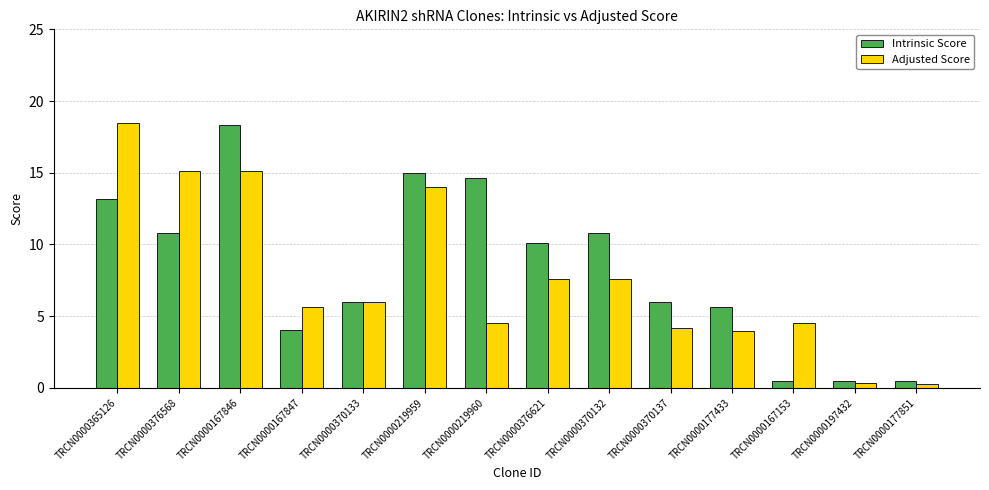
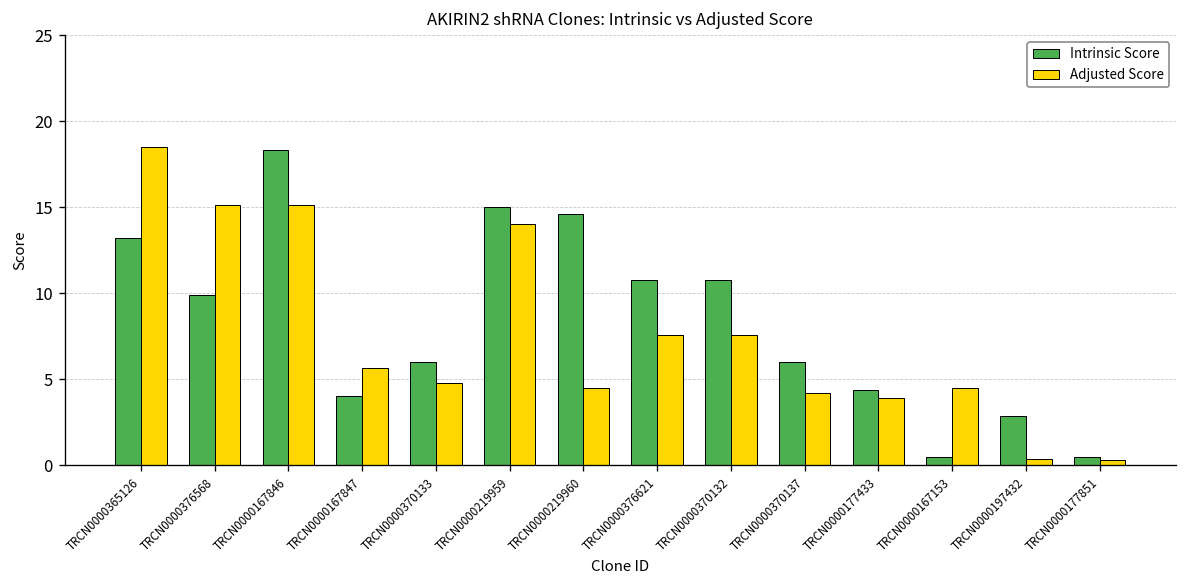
Intrinsic Score, TRCN0000376568: 10.8 -> 9.9
Adjusted Score, TRCN0000370133: 6.0 -> 4.8
Intrinsic Score, TRCN0000376621: 10.1 -> 10.8
Intrinsic Score, TRCN0000177433: 5.6 -> 4.4
Intrinsic Score, TRCN0000197432: 0.5 -> 2.9
